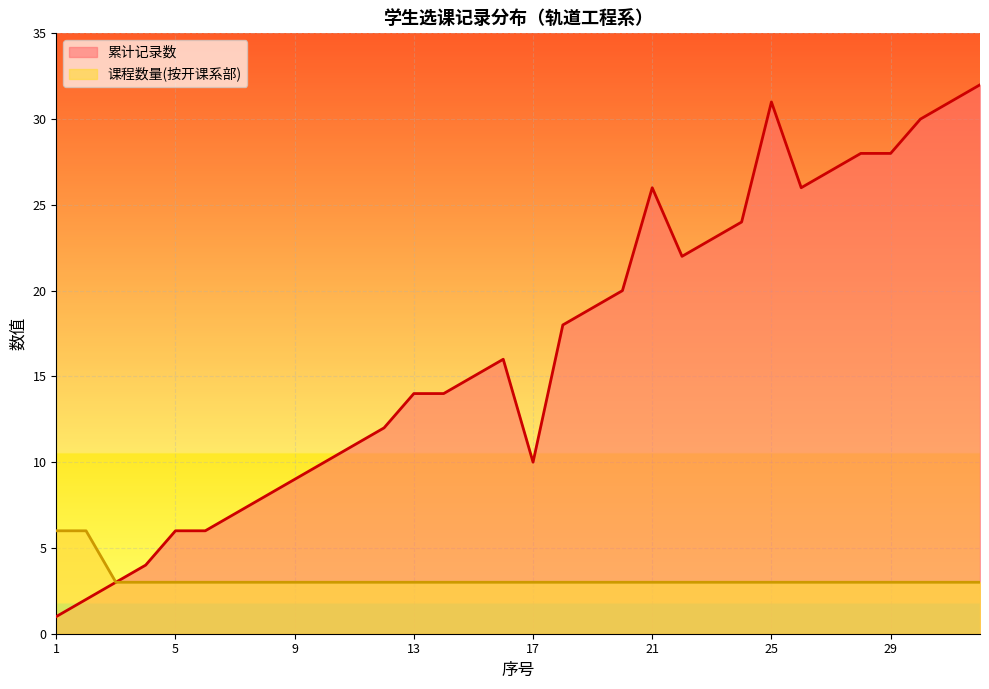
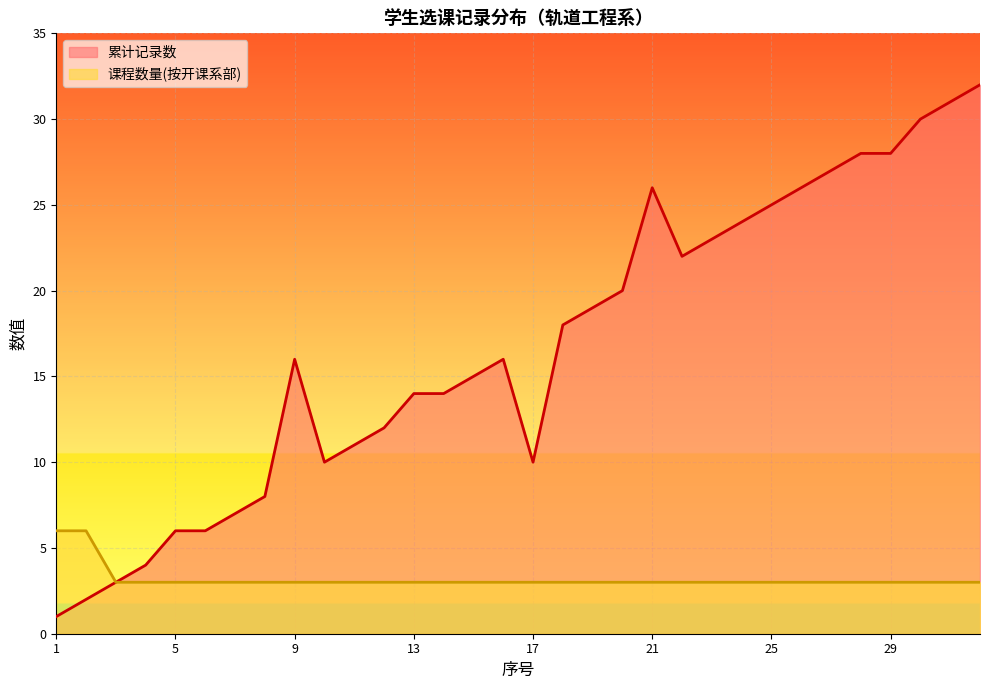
累计记录数, 9: 9 -> 16
累计记录数, 25: 31 -> 25
